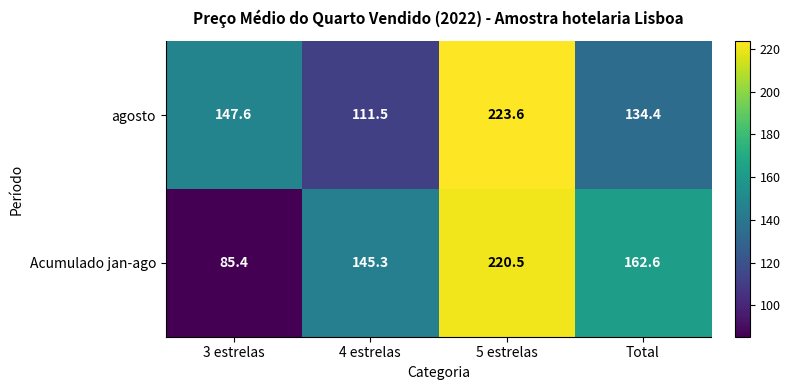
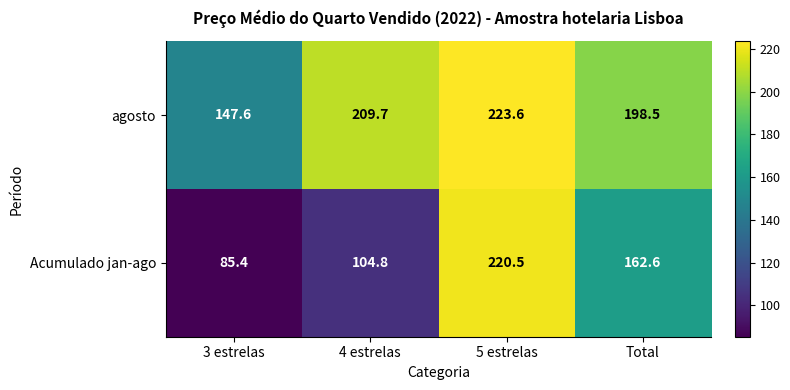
agosto, 4 estrelas: 111.5 -> 209.7
agosto, Total: 134.4 -> 198.5
Acumulado jan-ago, 4 estrelas: 145.3 -> 104.8
